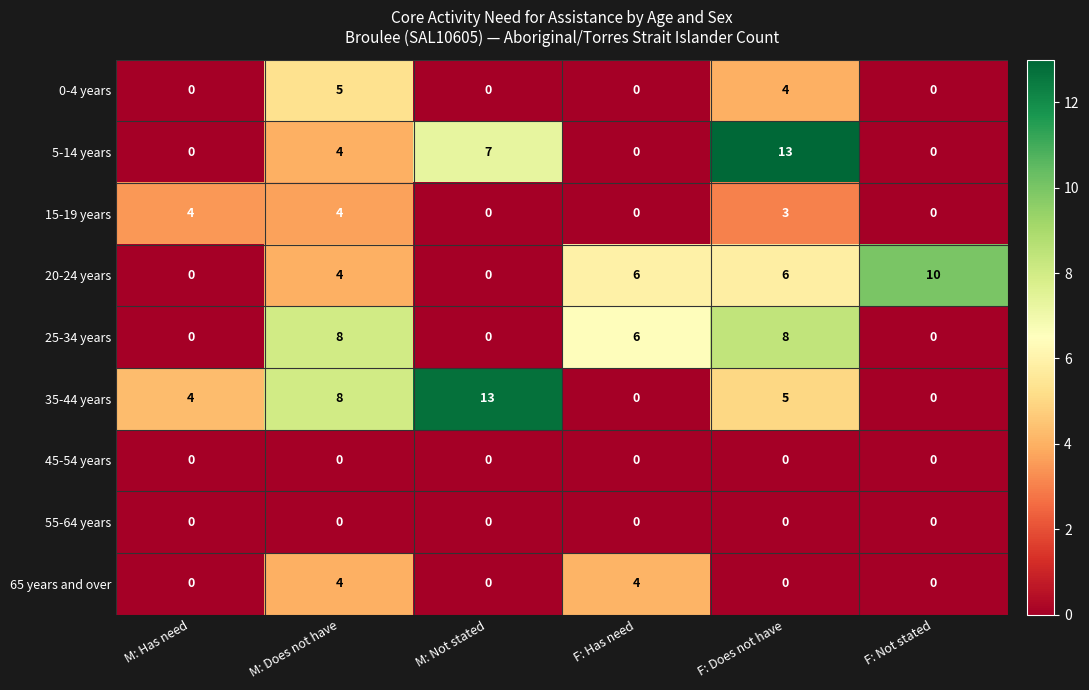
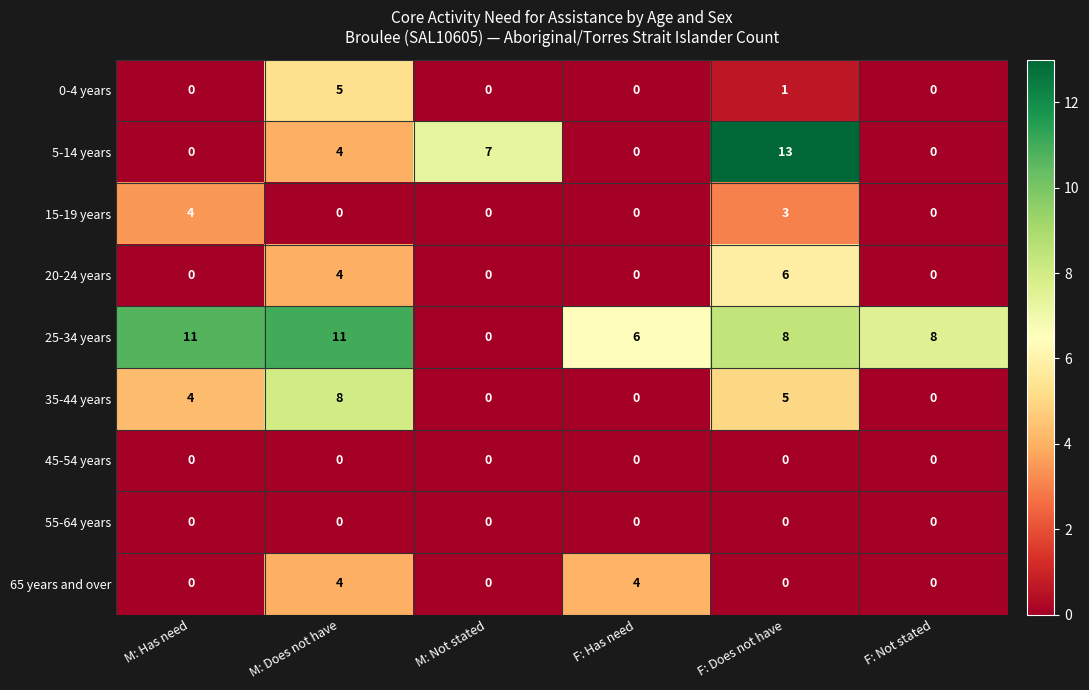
0-4 years, F: Does not have: 4 -> 1
15-19 years, M: Does not have: 4 -> 0
20-24 years, F: Has need: 6 -> 0
20-24 years, F: Not stated: 10 -> 0
25-34 years, M: Has need: 0 -> 11
25-34 years, M: Does not have: 8 -> 11
25-34 years, F: Not stated: 0 -> 8
35-44 years, M: Not stated: 13 -> 0
